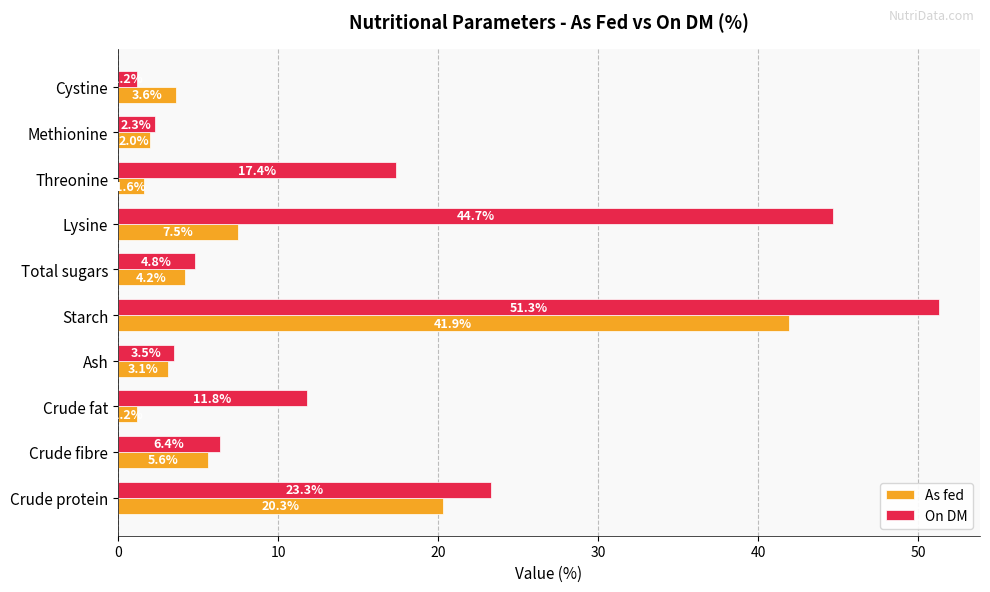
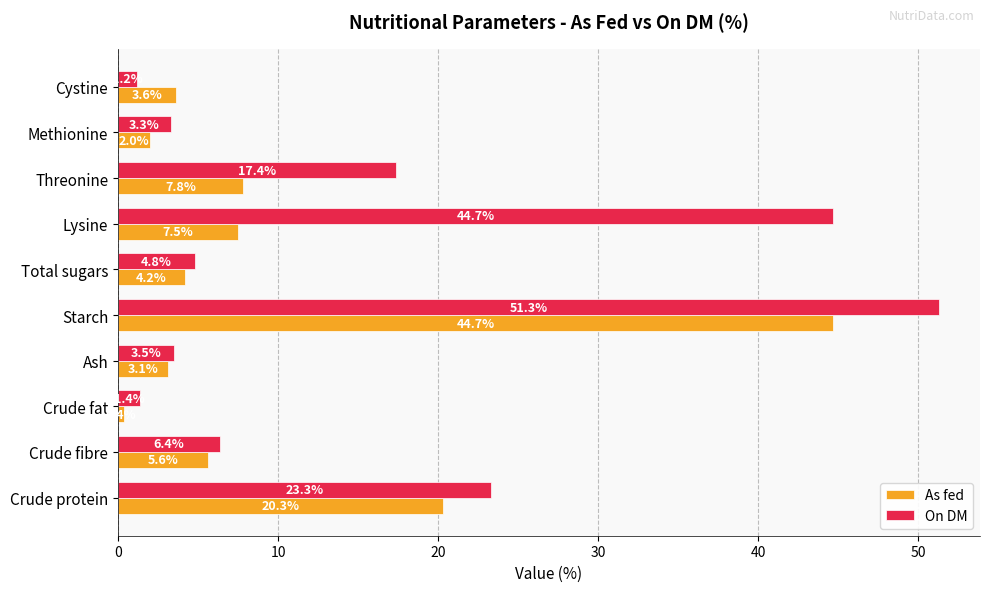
On DM, Methionine: 2.3% -> 3.3%
As fed, Threonine: 1.6% -> 7.8%
As fed, Starch: 41.9% -> 44.7%
On DM, Crude fat: 11.8% -> 1.4%
As fed, Crude fat: 1.2 -> 0.4
